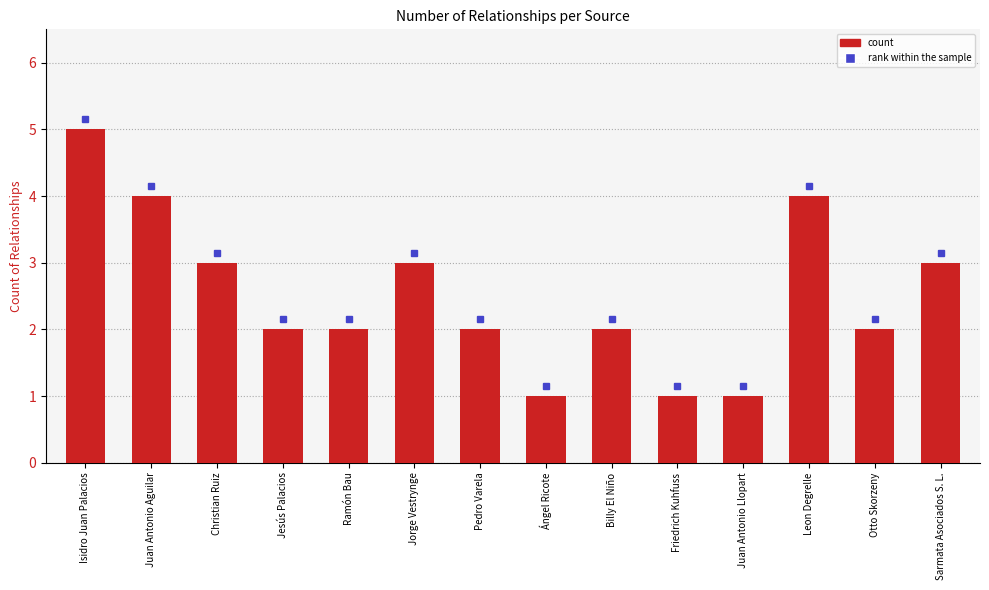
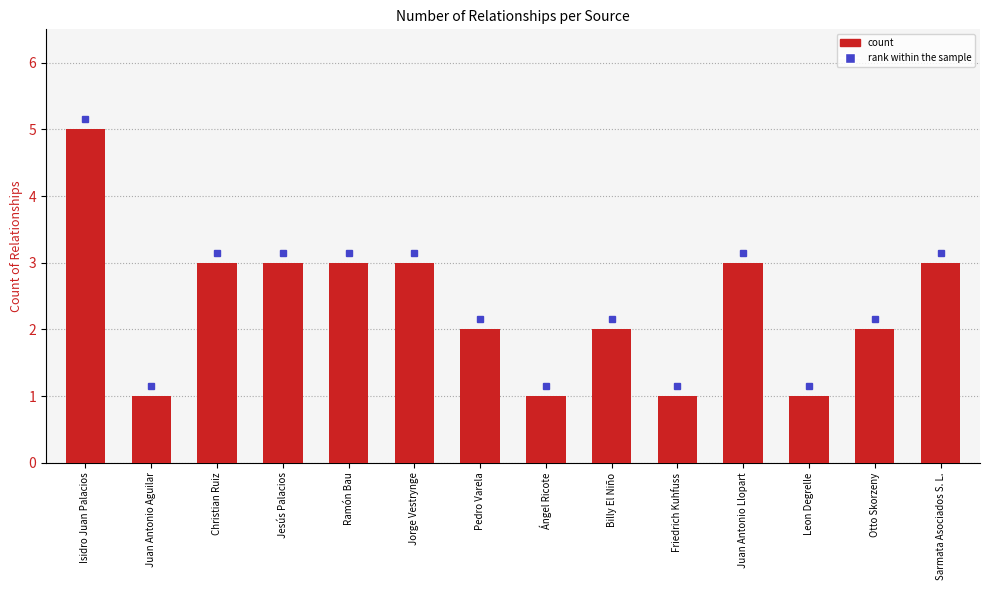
count, Juan Antonio Aguilar: 4 -> 1
count, Jesús Palacios: 2 -> 3
count, Ramón Bau: 2 -> 3
count, Juan Antonio Llopart: 1 -> 3
count, Leon Degrelle: 4 -> 1
